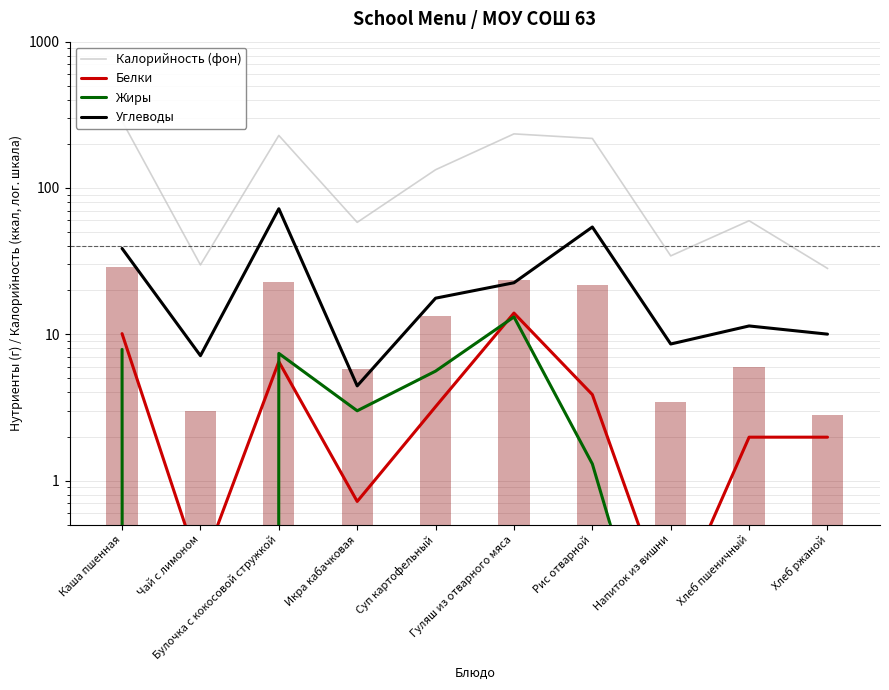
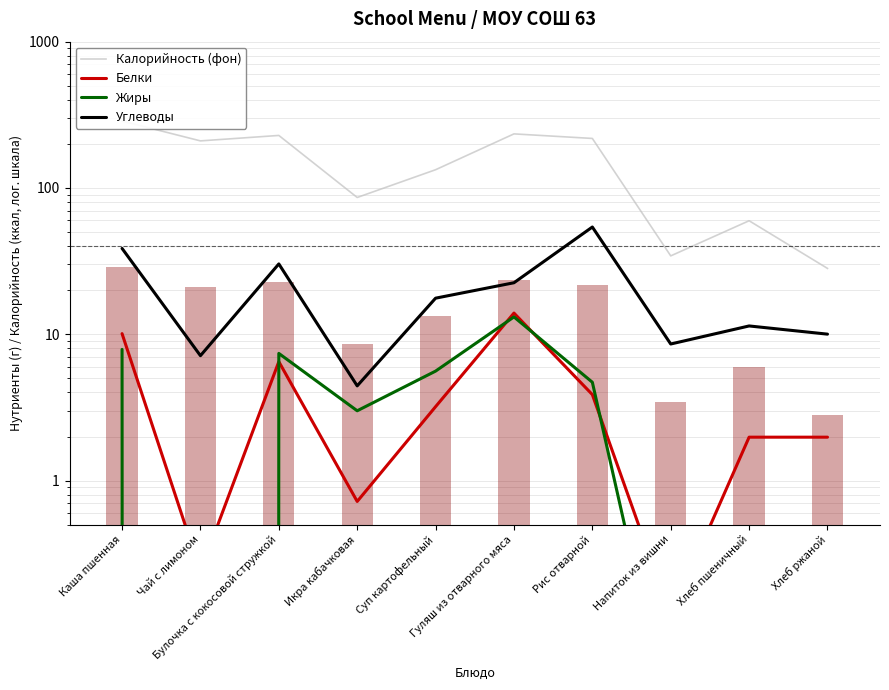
Калорийность (фон), Чай с лимоном: 30 -> 210
Углеводы, Булочка с кокосовой стружкой: 70 -> 30
Калорийность (фон), Икра кабачковая: 58 -> 90
Жиры, Рис отварной: 1.3 -> 4.7
